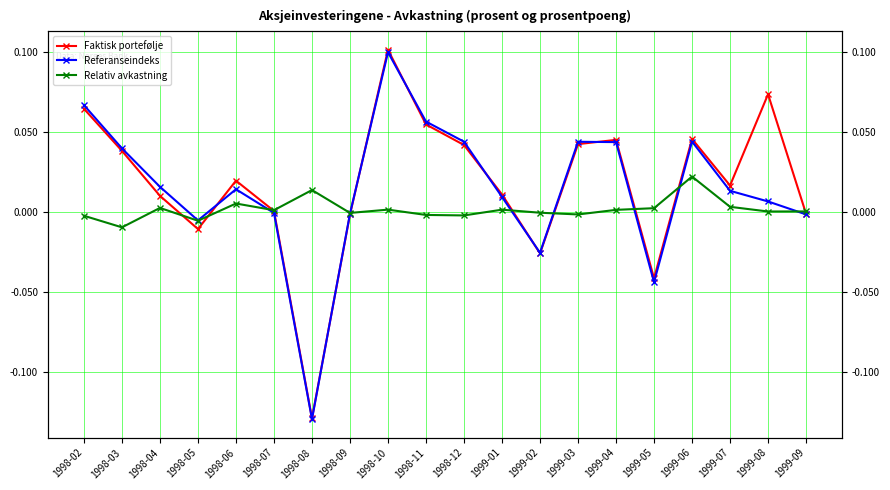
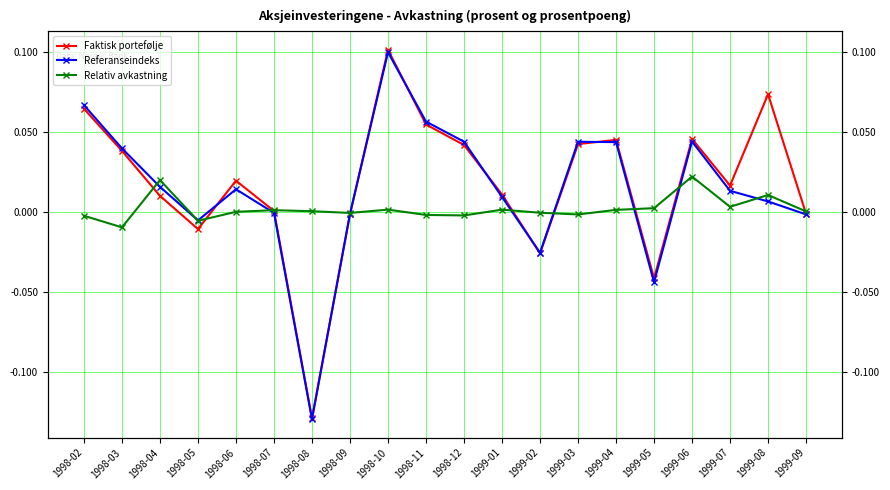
Relativ avkastning, 1998-04: 0.003 -> 0.020
Relativ avkastning, 1998-06: 0.005 -> 0.000
Relativ avkastning, 1998-08: 0.014 -> 0.001
Relativ avkastning, 1999-08: 0.000 -> 0.011
